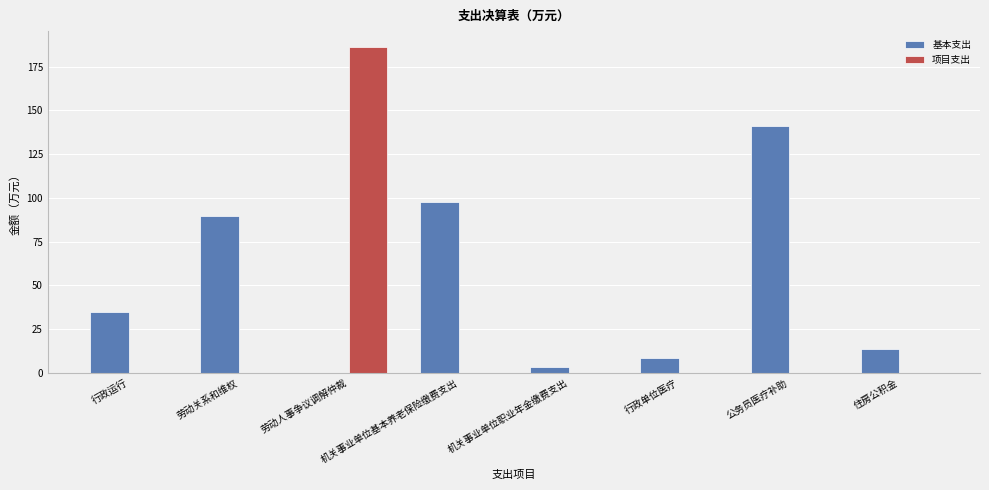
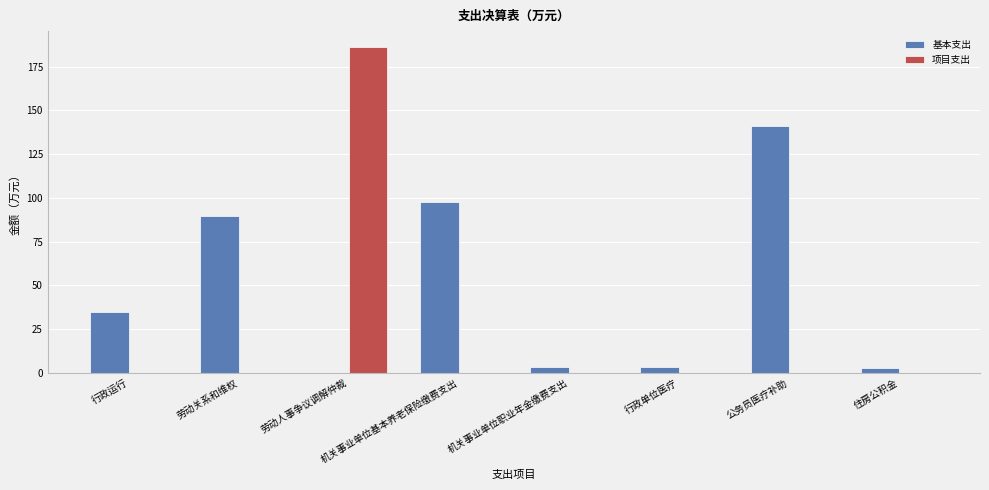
基本支出, 行政单位医疗: 9 -> 3
基本支出, 住房公积金: 14 -> 3
